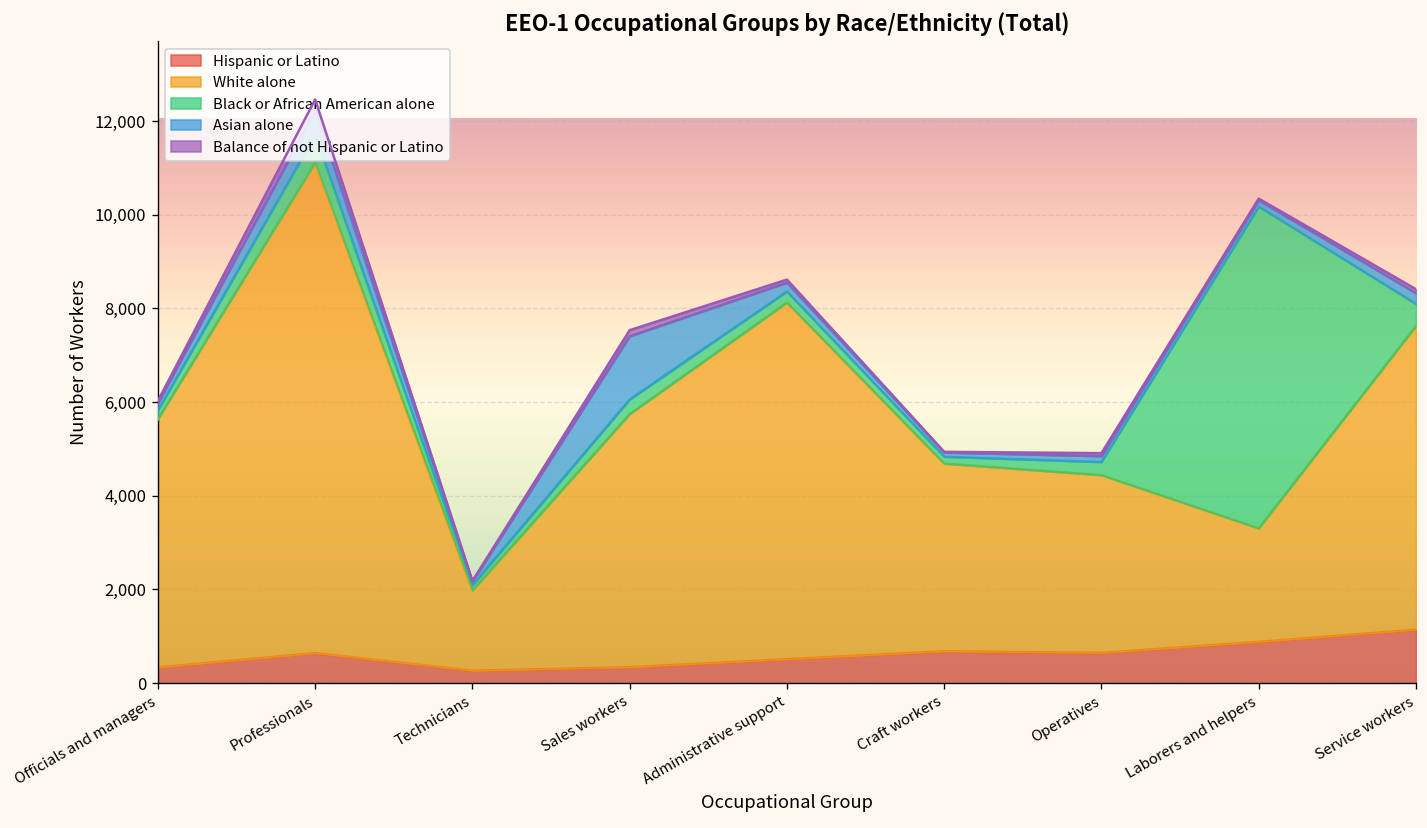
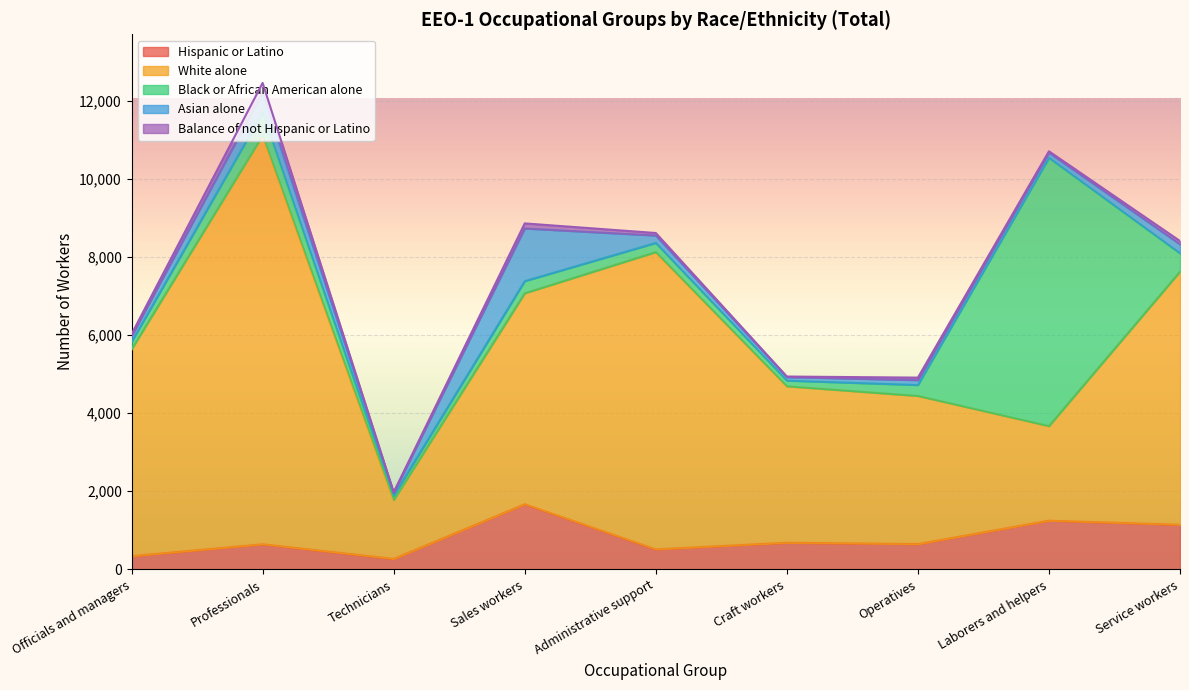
White alone, Technicians: 1,700 -> 1,500
Hispanic or Latino, Sales workers: 300 -> 1,700
Hispanic or Latino, Laborers and helpers: 900 -> 1,200
